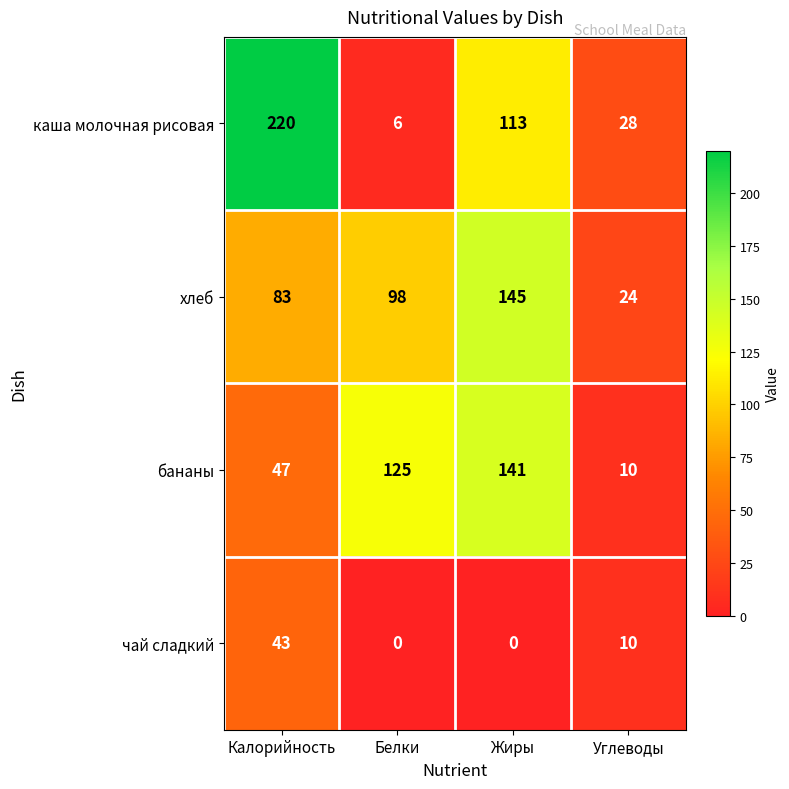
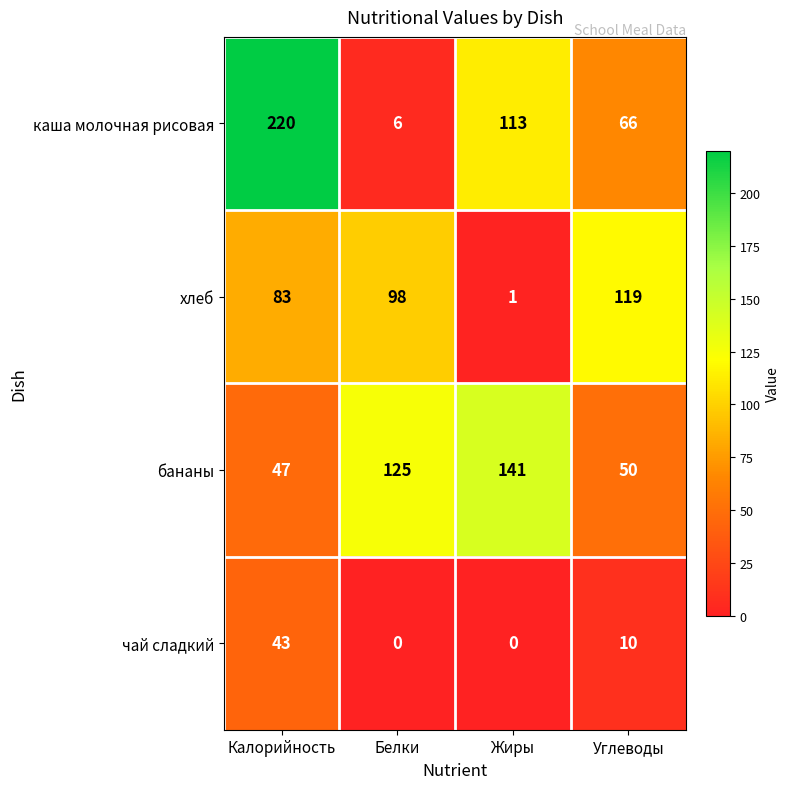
каша молочная рисовая, Углеводы: 28 -> 66
хлеб, Жиры: 145 -> 1
хлеб, Углеводы: 24 -> 119
бананы, Углеводы: 10 -> 50
